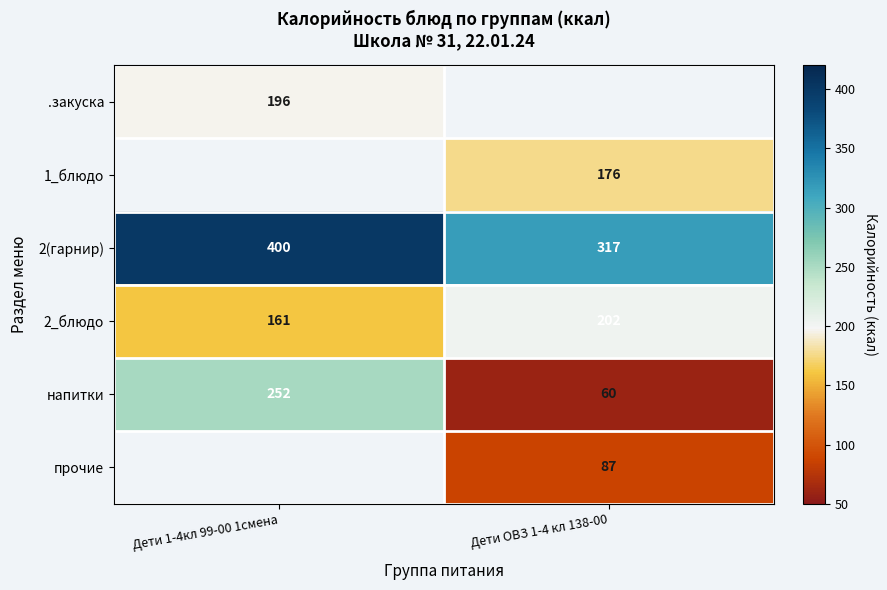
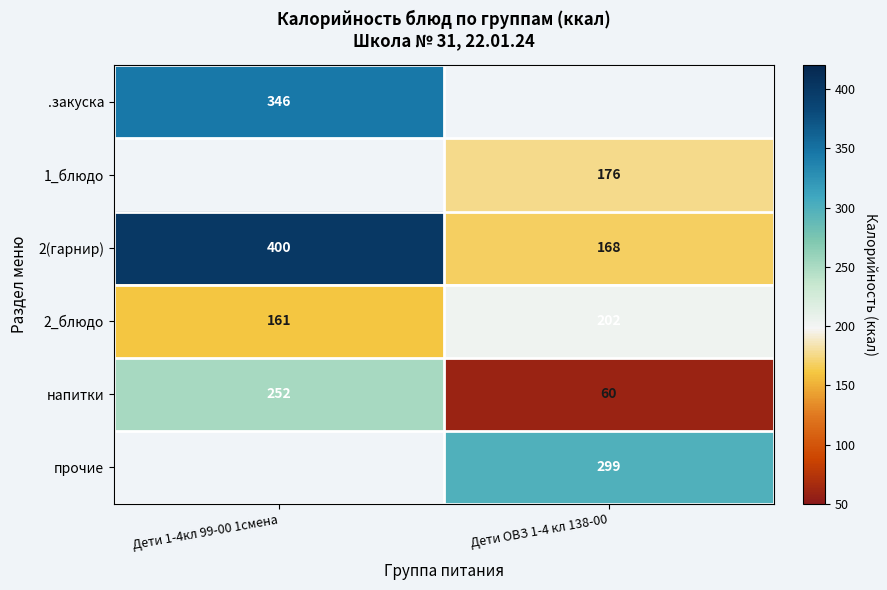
.закуска, Дети 1-4кл 99-00 1смена: 196 -> 346
2(гарнир), Дети ОВЗ 1-4 кл 138-00: 317 -> 168
прочие, Дети ОВЗ 1-4 кл 138-00: 87 -> 299
